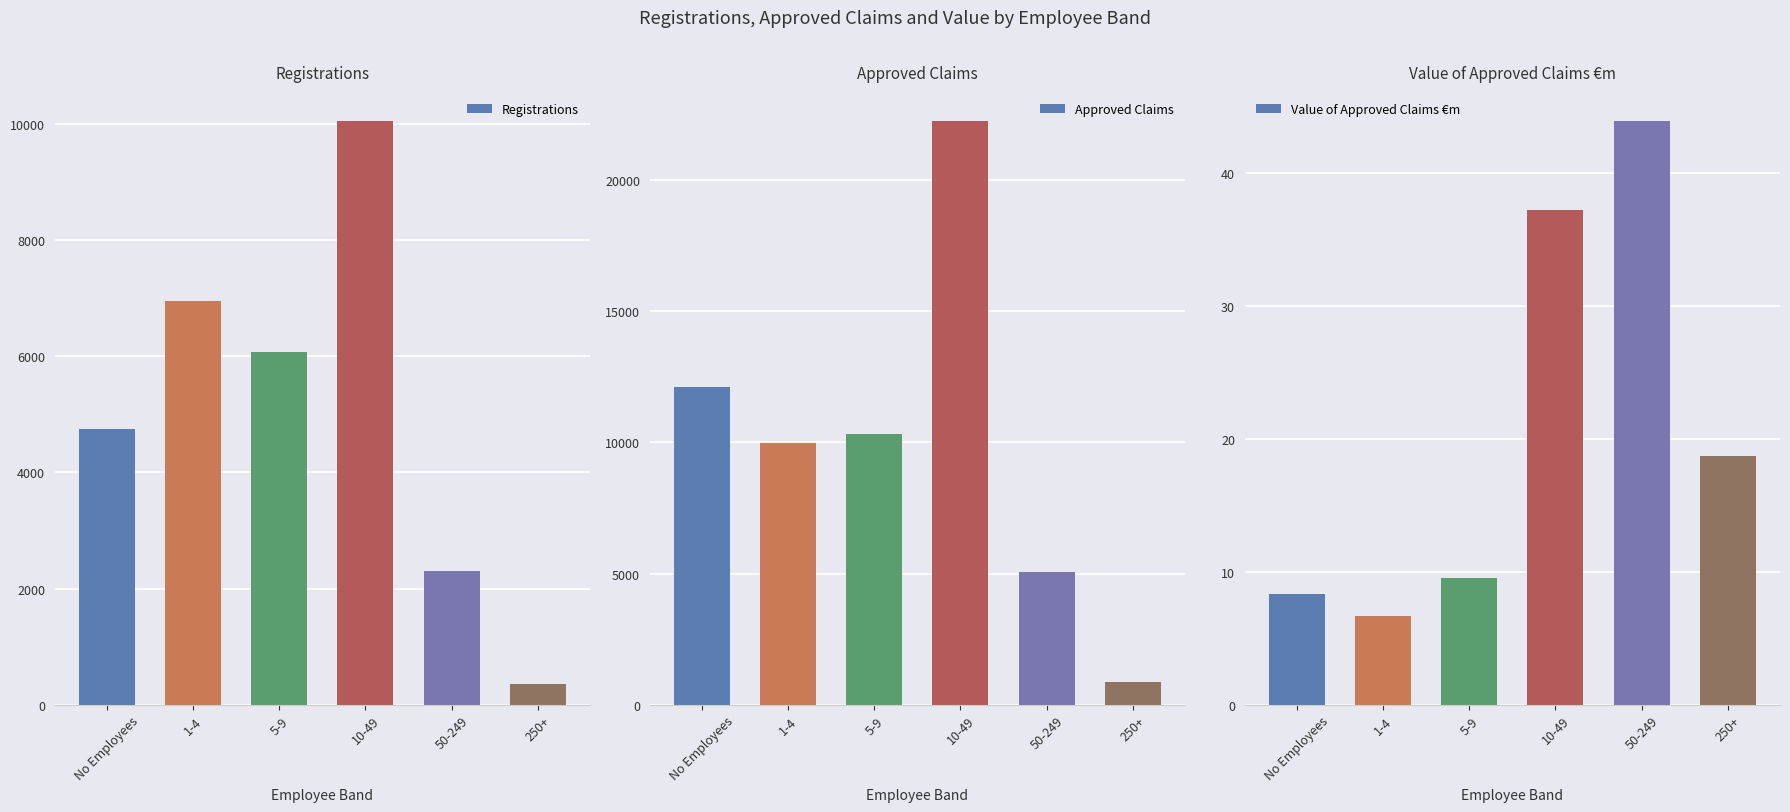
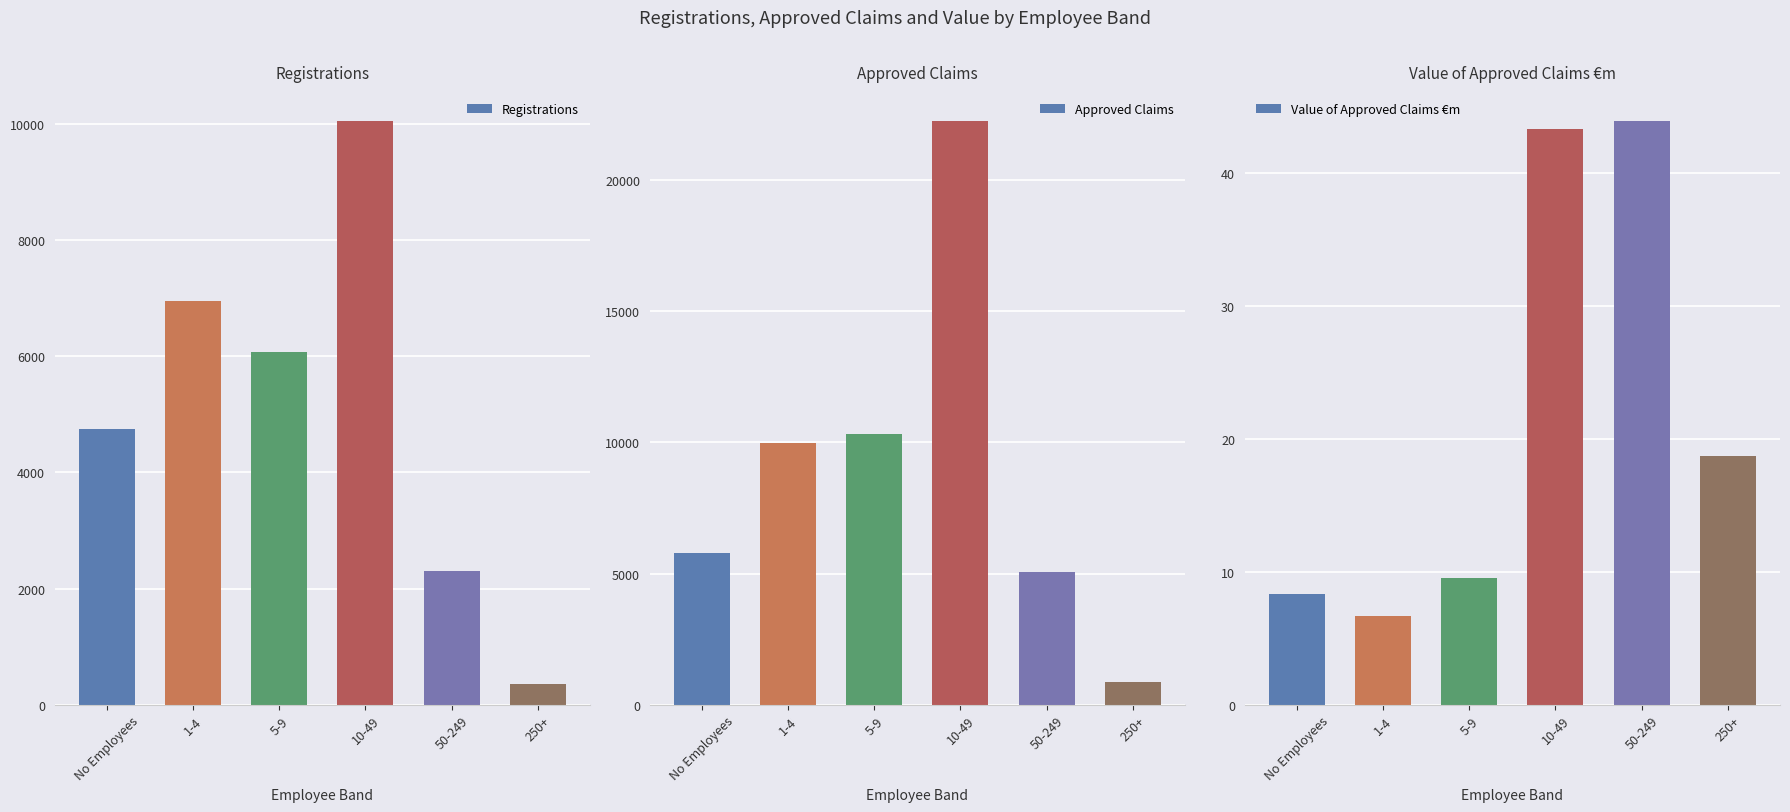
Approved Claims, No Employees: 12100 -> 5800
Value of Approved Claims €m, 10-49: 37.3 -> 43.3
